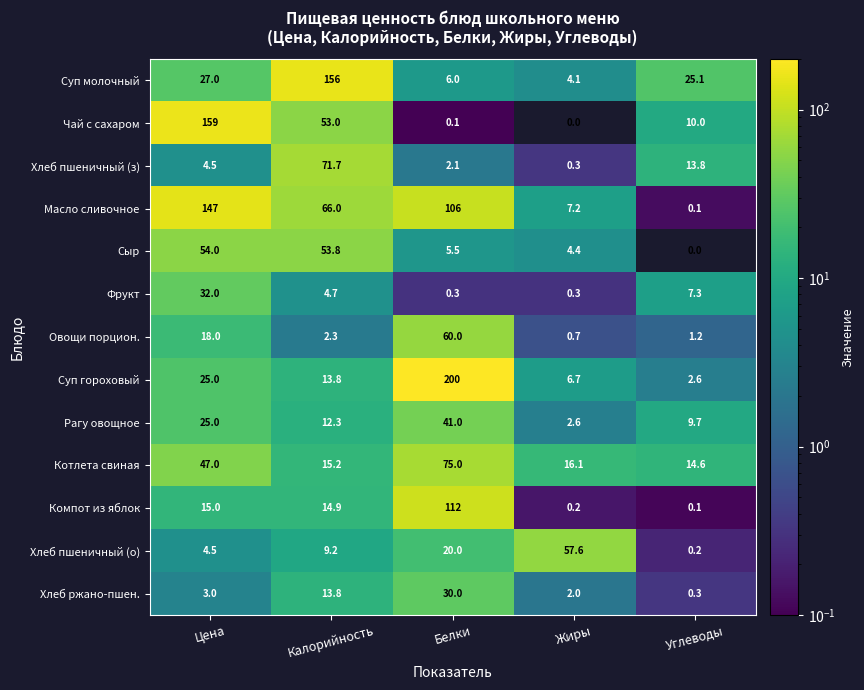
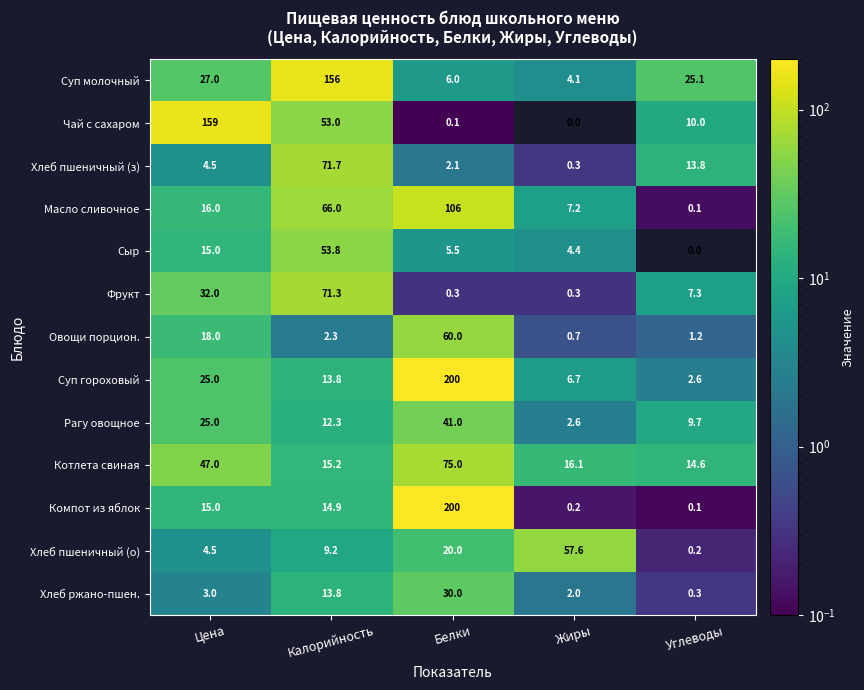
Масло сливочное, Цена: 147 -> 16.0
Сыр, Цена: 54.0 -> 15.0
Фрукт, Калорийность: 4.7 -> 71.3
Компот из яблок, Белки: 112 -> 200
